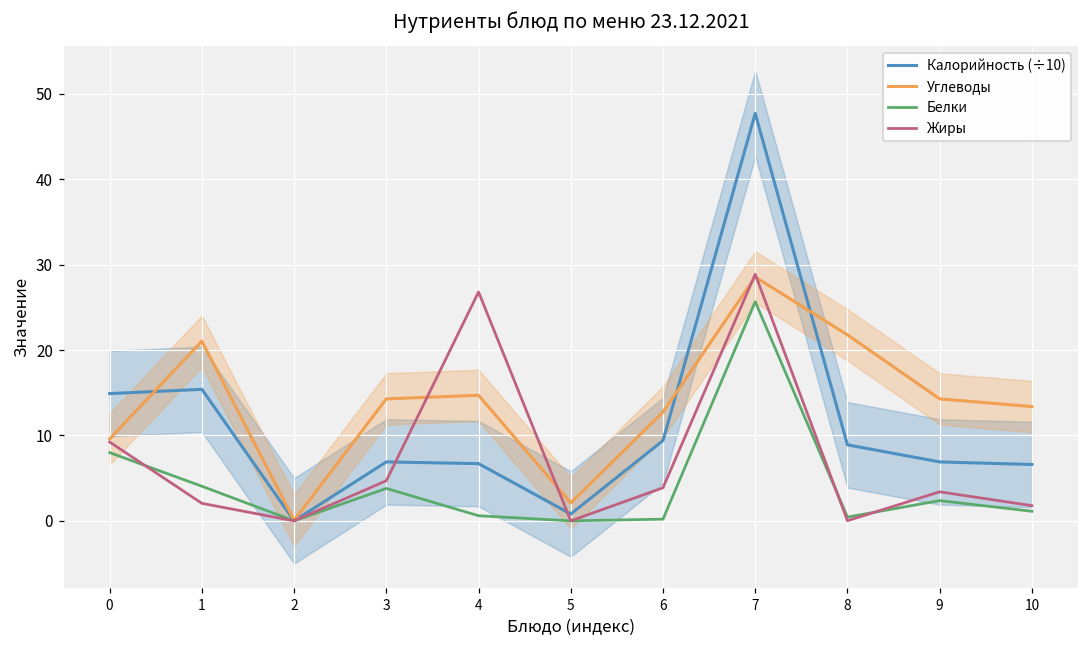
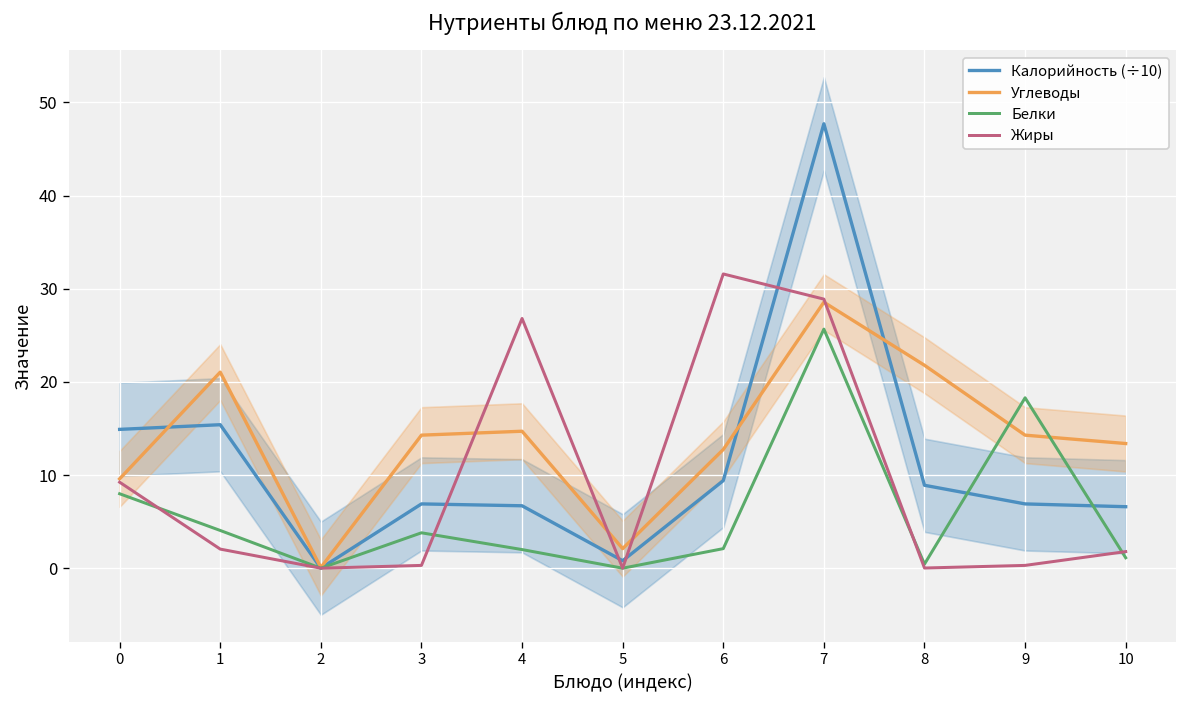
Жиры, 3: 5 -> 0
Белки, 4: 1 -> 2
Белки, 6: 0 -> 2
Жиры, 6: 4 -> 32
Белки, 9: 2 -> 18
Жиры, 9: 3 -> 0
